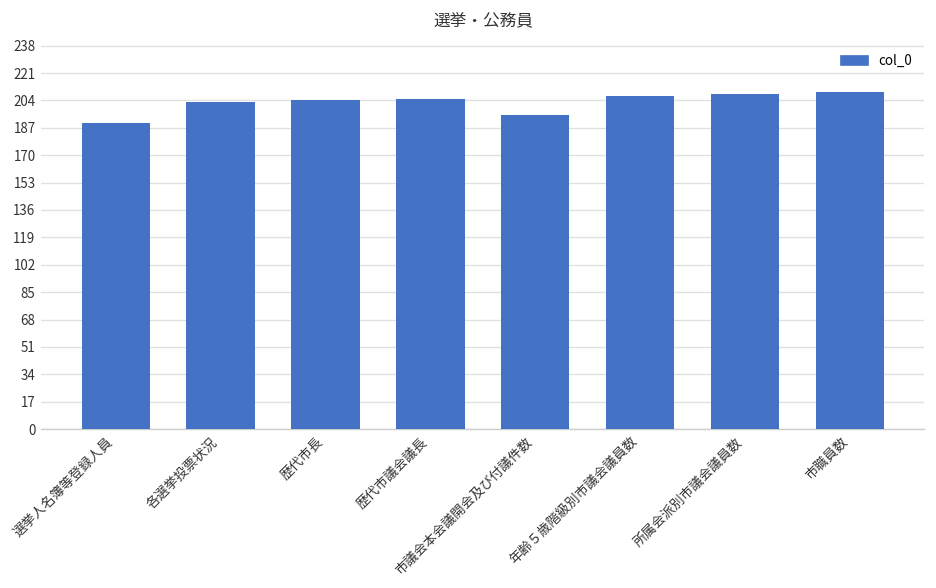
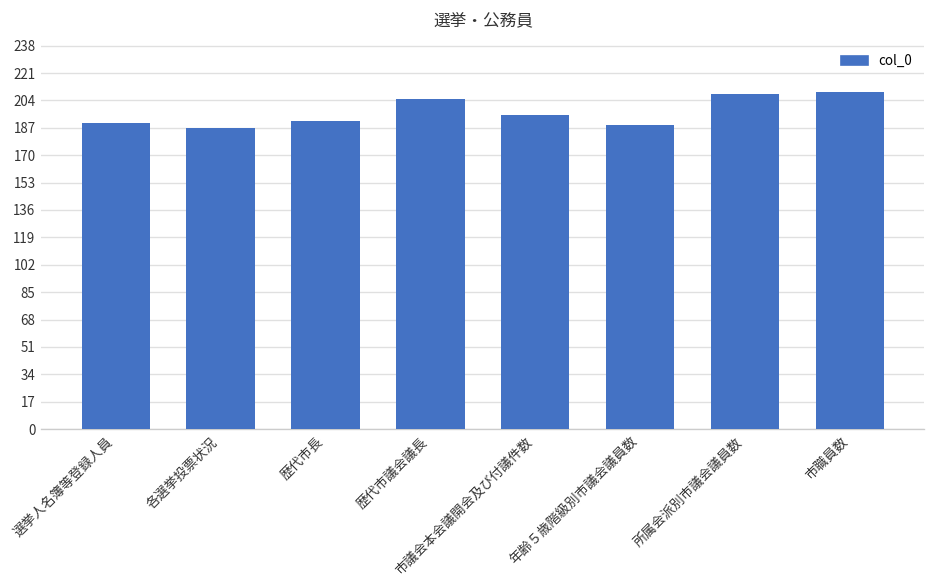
各選挙投票状況: 203 -> 187
歴代市長: 204 -> 191
年齢５歳階級別市議会議員数: 207 -> 189
